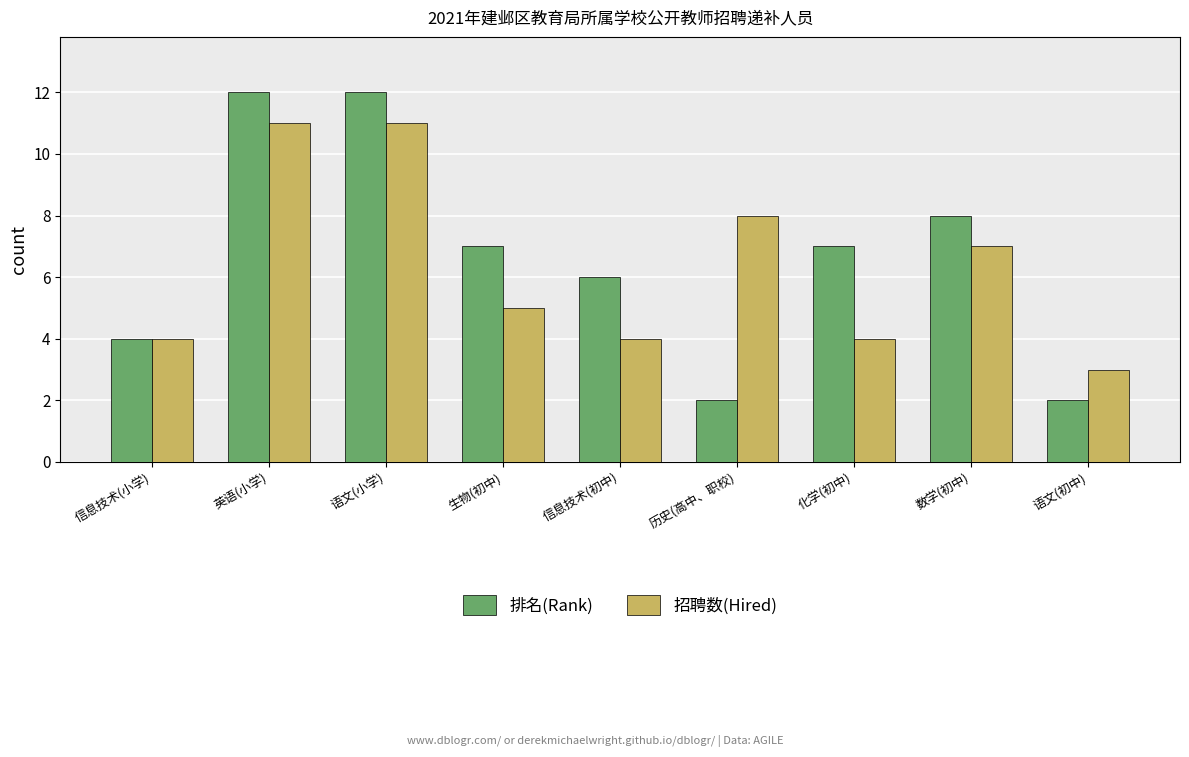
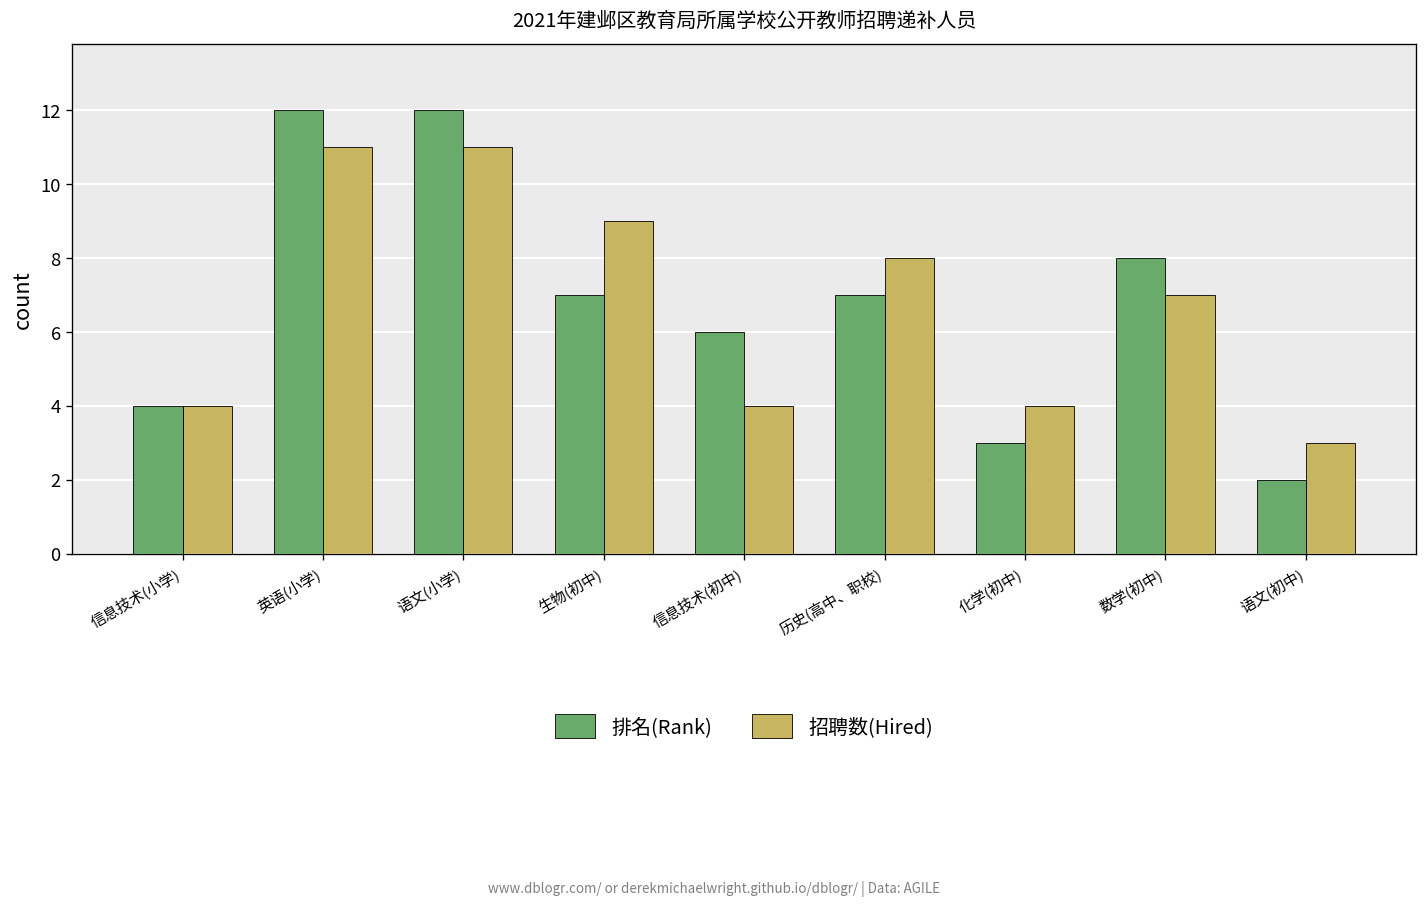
招聘数(Hired), 生物(初中): 5 -> 9
排名(Rank), 历史(高中、职校): 2 -> 7
排名(Rank), 化学(初中): 7 -> 3
